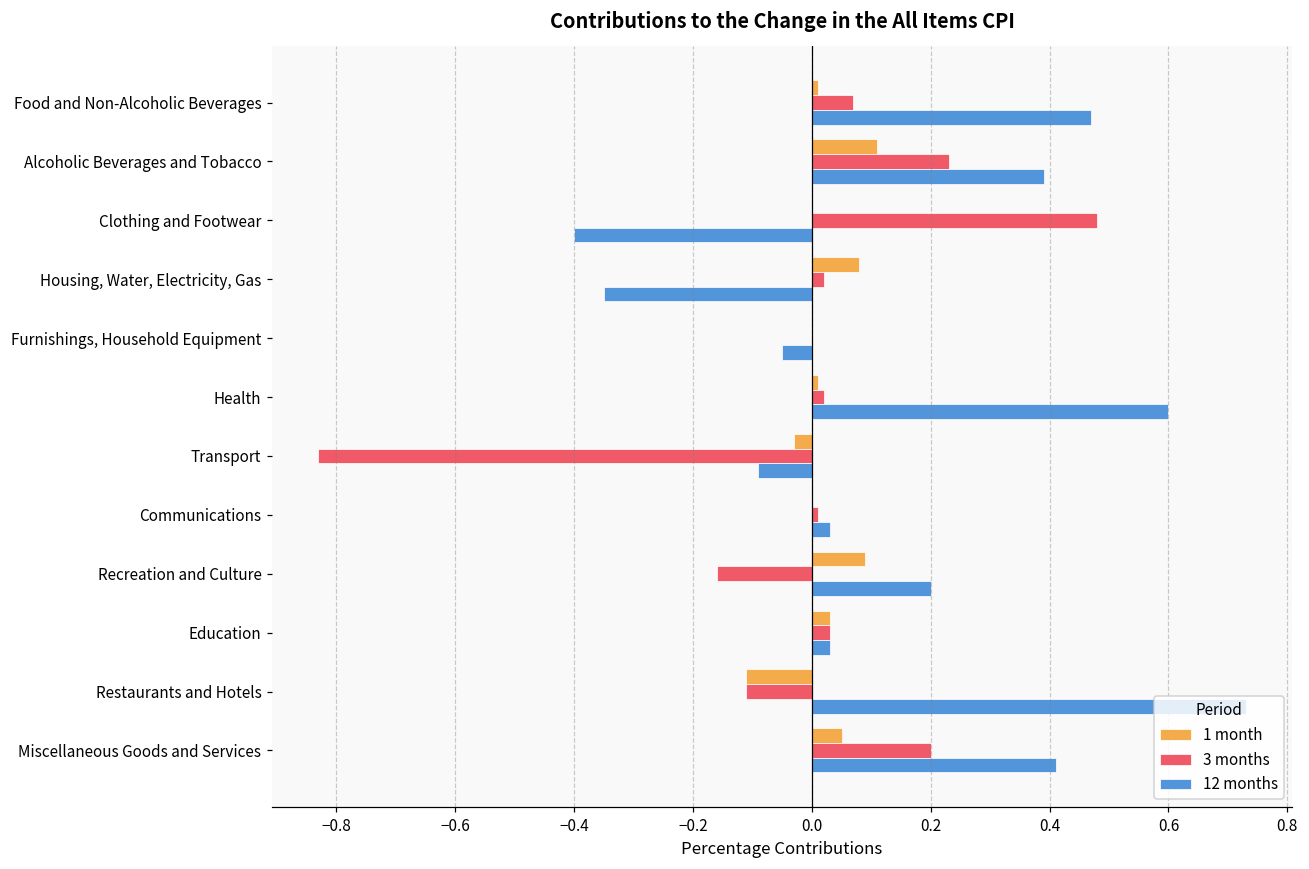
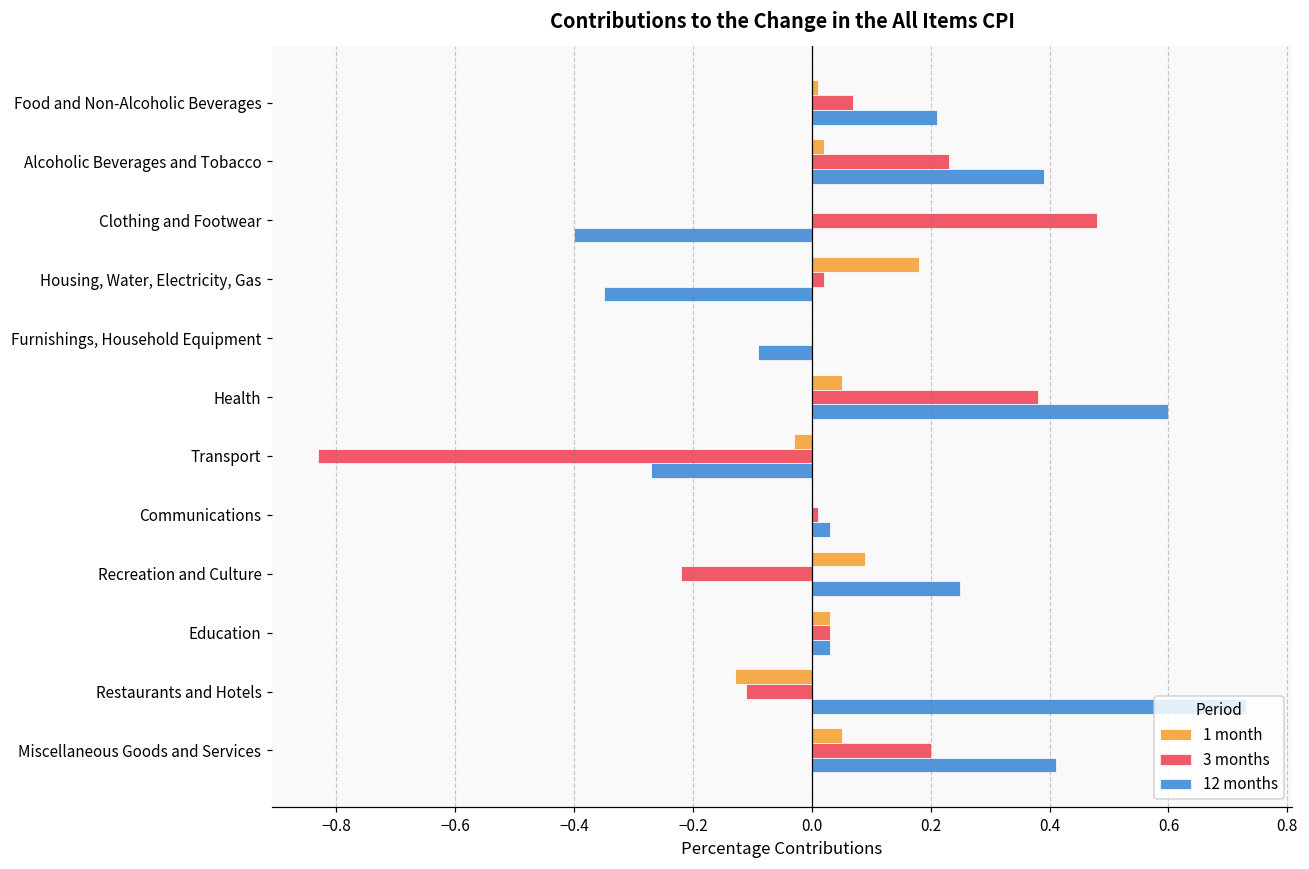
12 months, Food and Non-Alcoholic Beverages: 0.47 -> 0.21
1 month, Alcoholic Beverages and Tobacco: 0.11 -> 0.02
1 month, Housing, Water, Electricity, Gas: 0.08 -> 0.18
12 months, Furnishings, Household Equipment: -0.05 -> -0.09
1 month, Health: 0.01 -> 0.05
3 months, Health: 0.02 -> 0.38
12 months, Transport: -0.09 -> -0.27
3 months, Recreation and Culture: -0.16 -> -0.22
12 months, Recreation and Culture: 0.20 -> 0.25
1 month, Restaurants and Hotels: -0.11 -> -0.13
